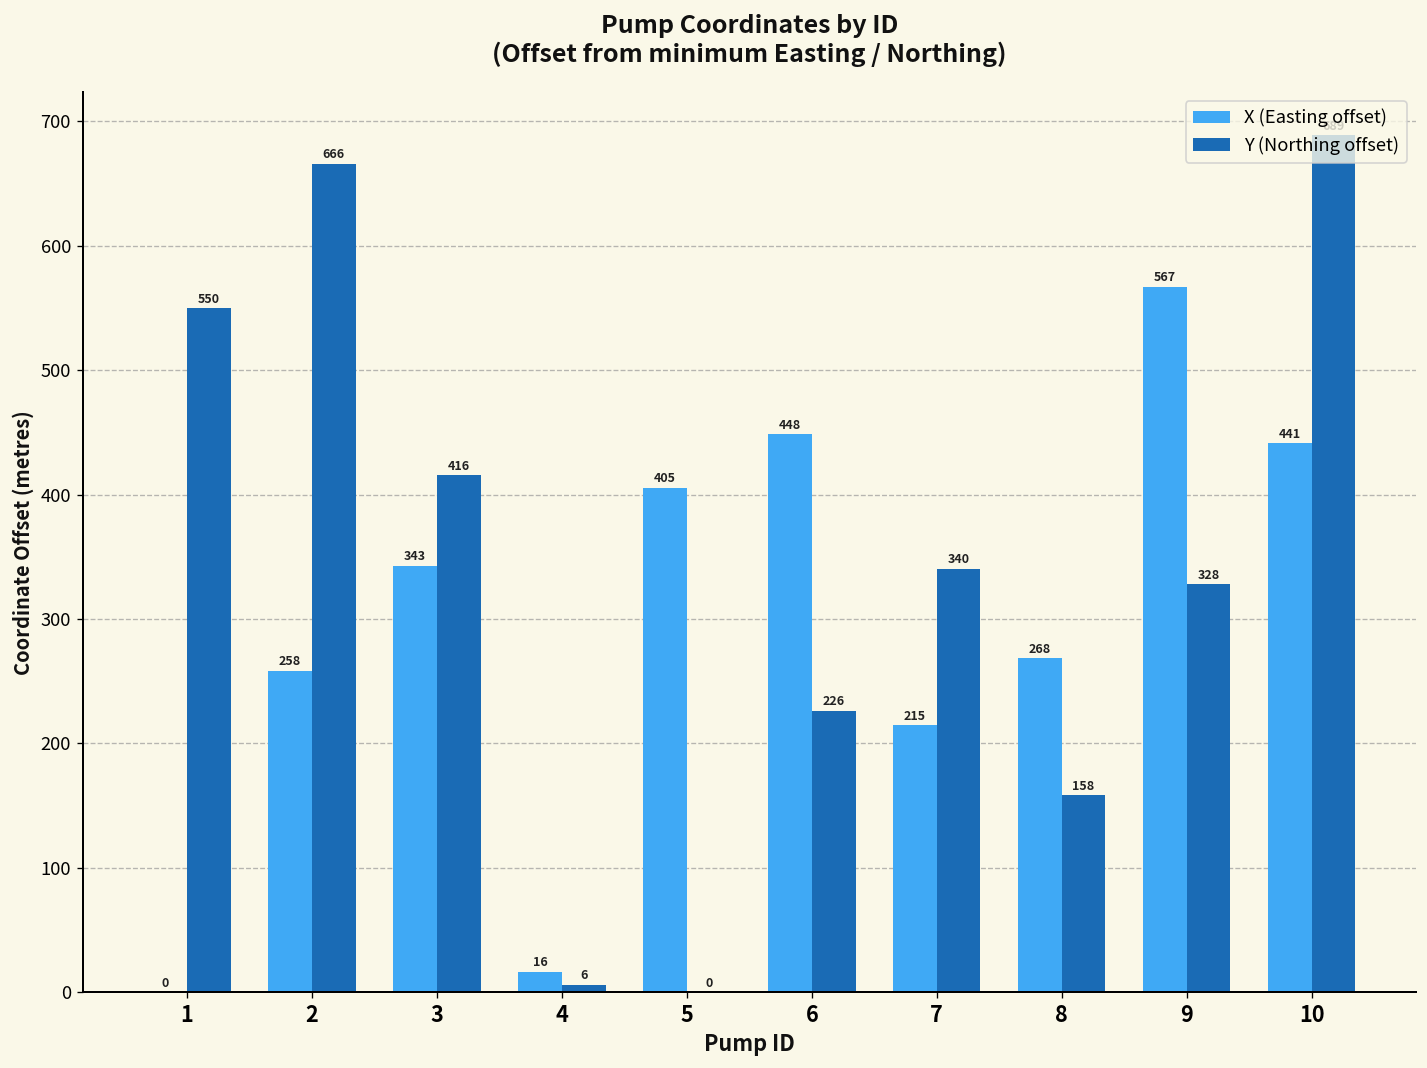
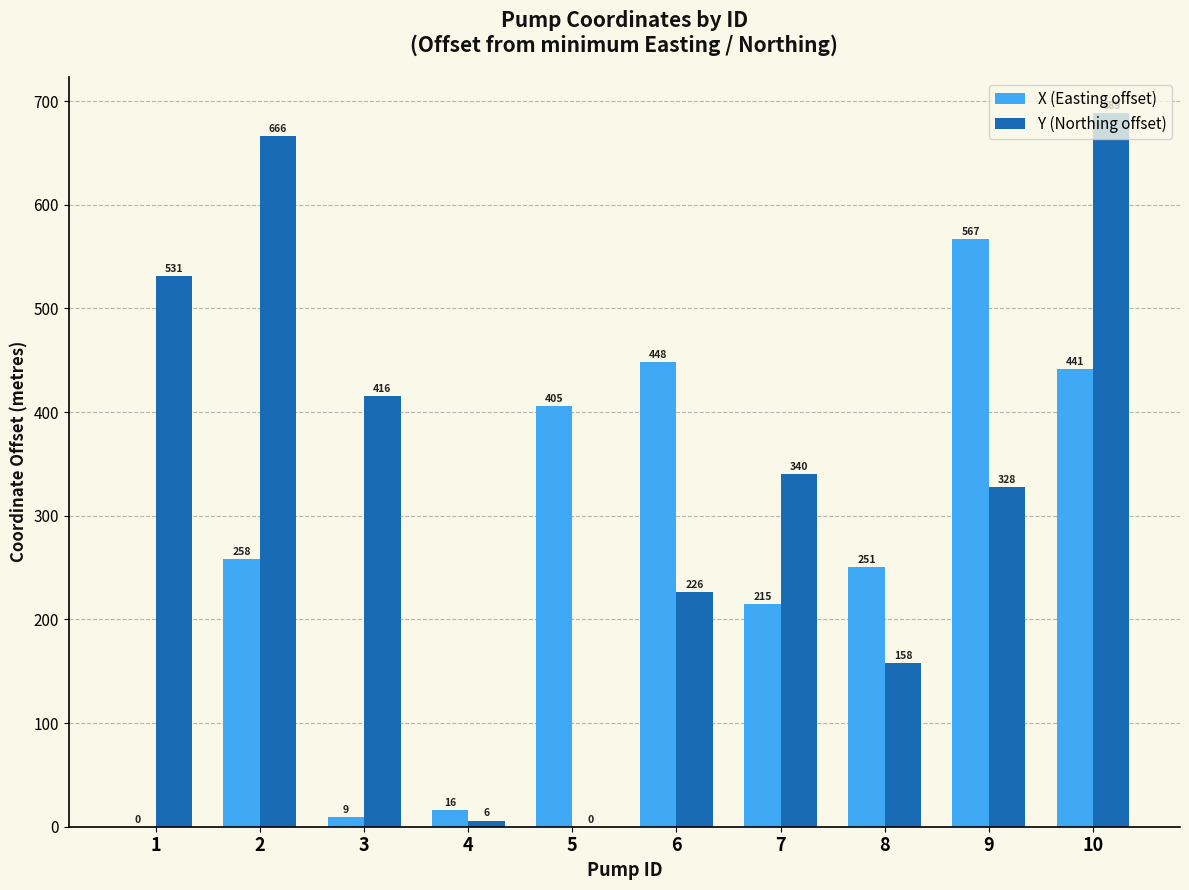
Y (Northing offset), 1: 550 -> 531
X (Easting offset), 3: 343 -> 9
X (Easting offset), 8: 268 -> 251
